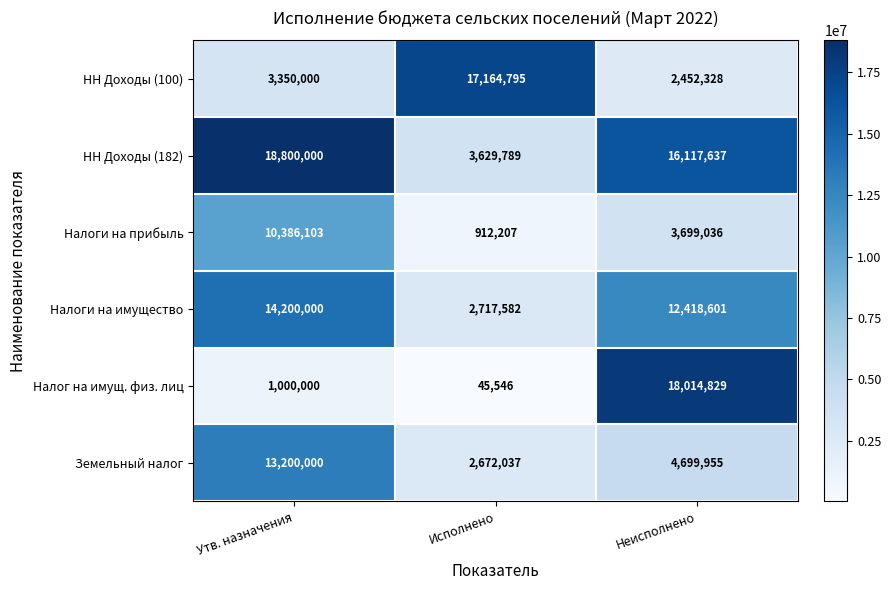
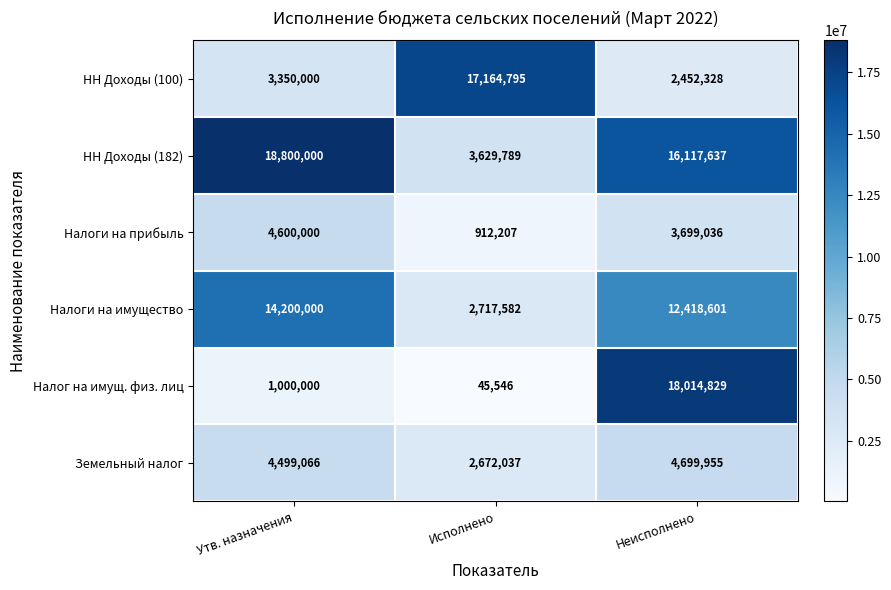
Налоги на прибыль, Утв. назначения: 10,386,103 -> 4,600,000
Земельный налог, Утв. назначения: 13,200,000 -> 4,499,066
